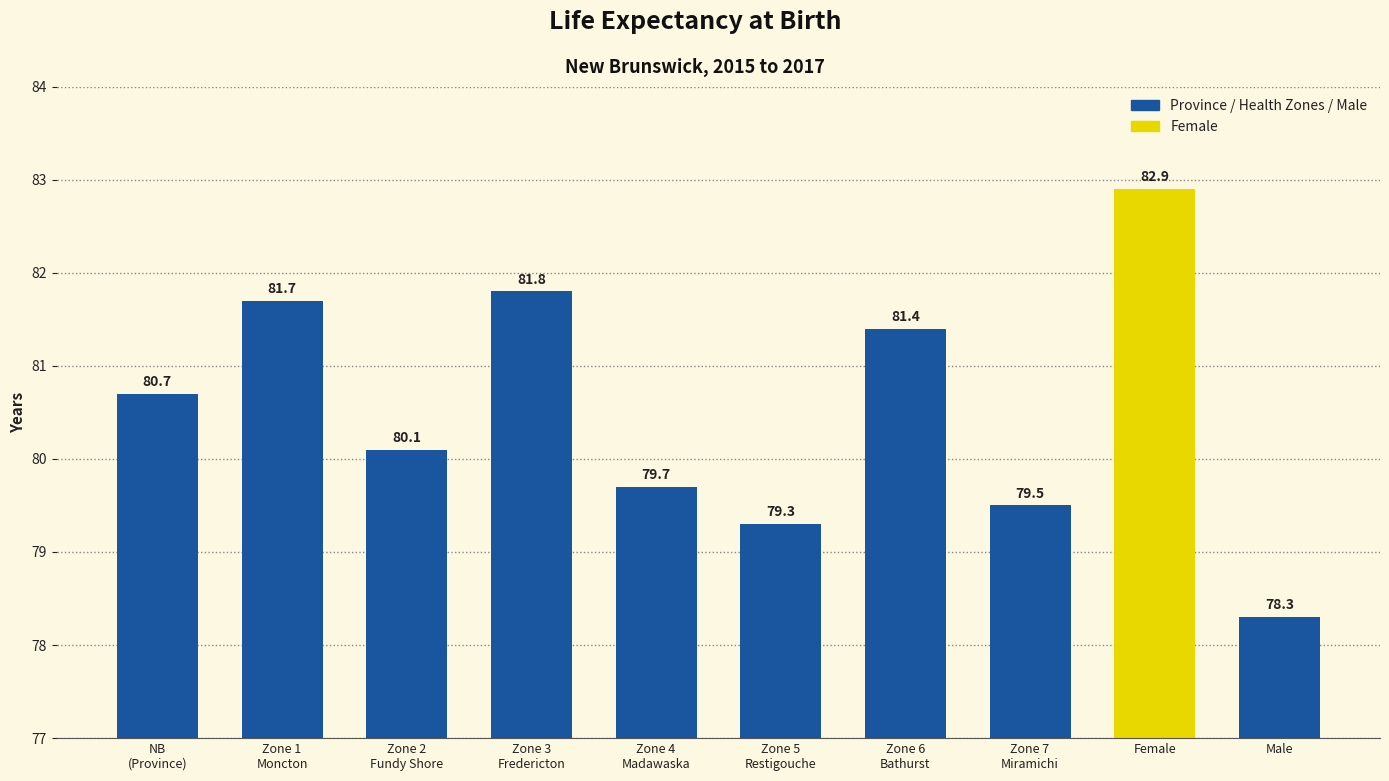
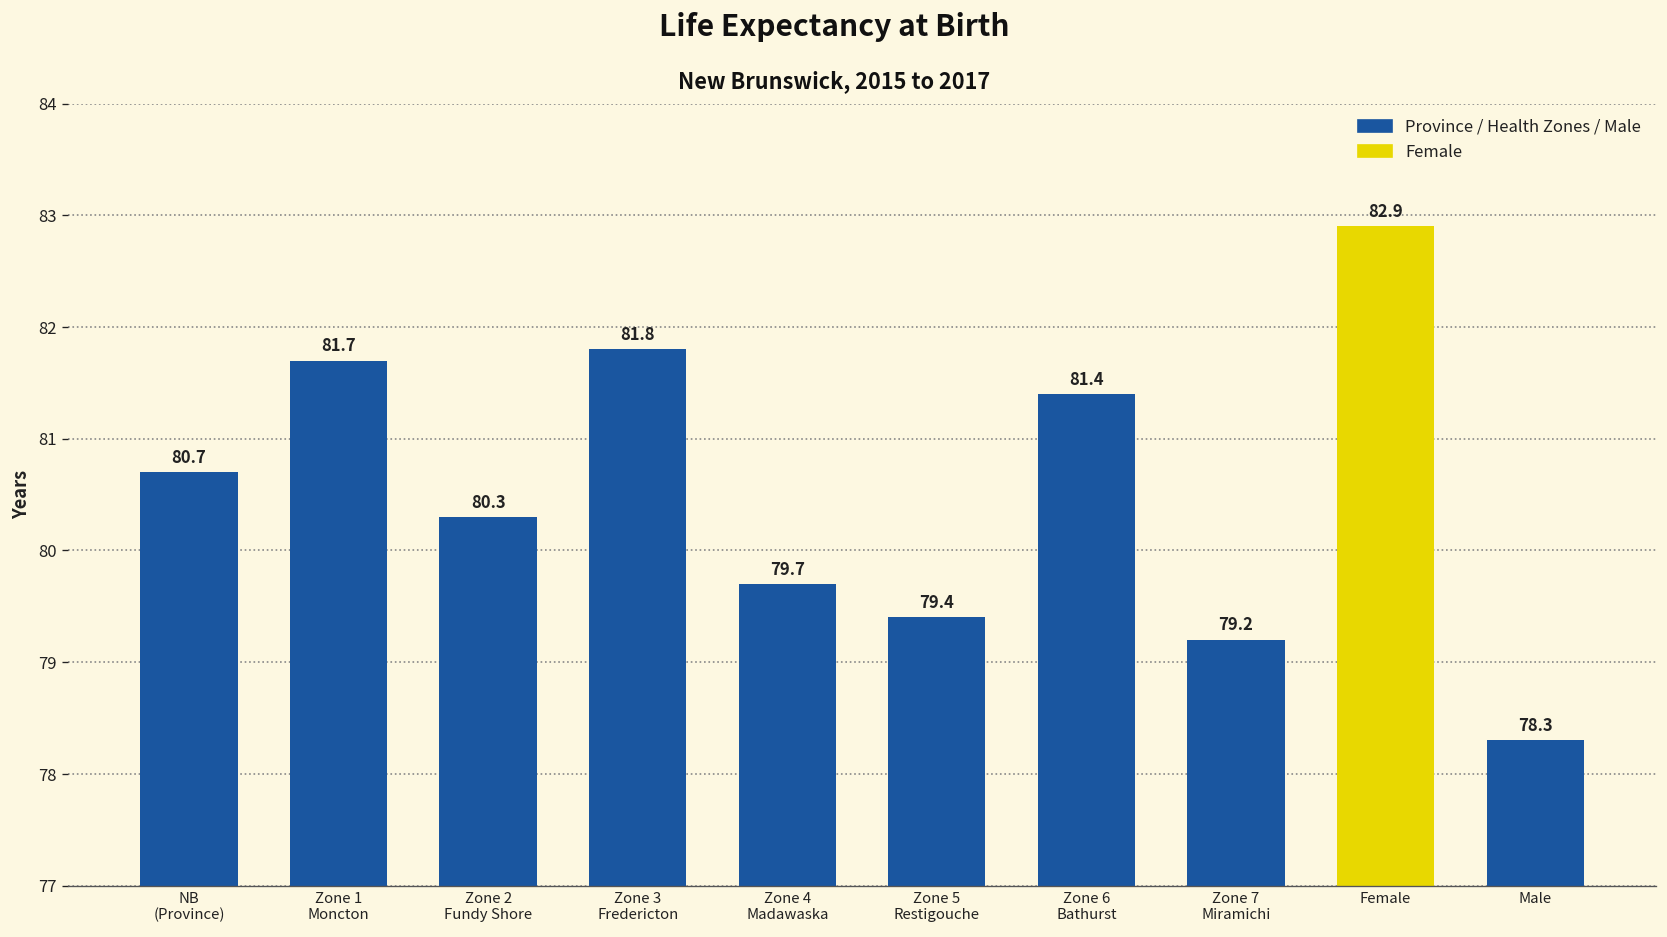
Zone 2 Fundy Shore: 80.1 -> 80.3
Zone 5 Restigouche: 79.3 -> 79.4
Zone 7 Miramichi: 79.5 -> 79.2
